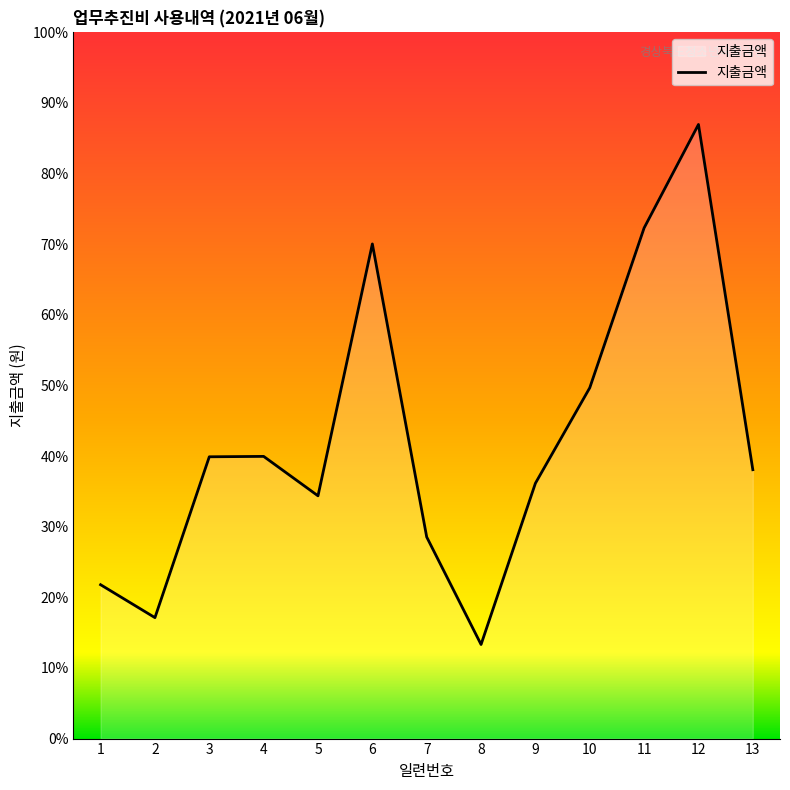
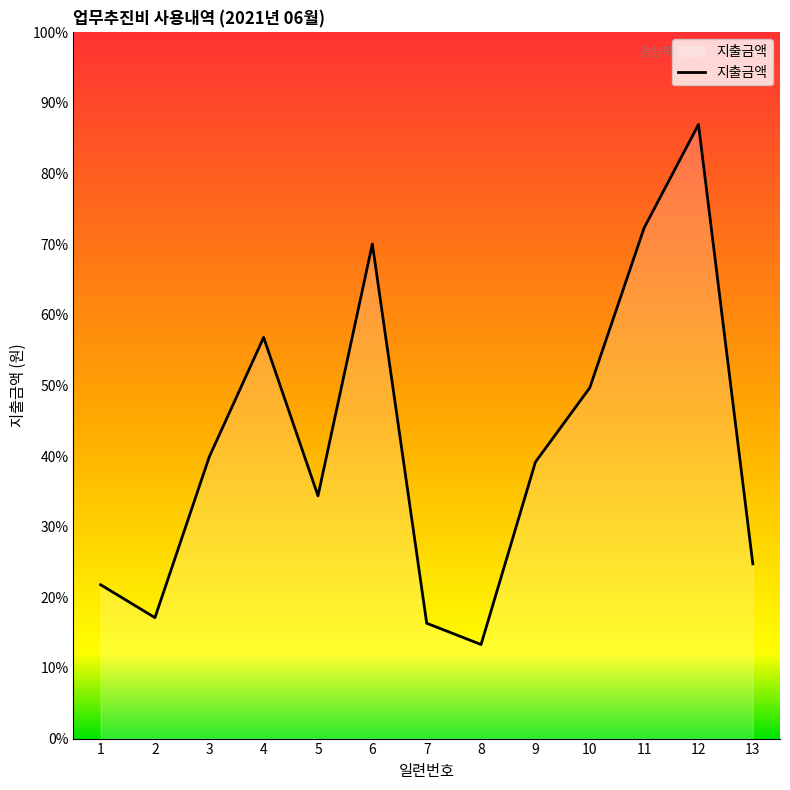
4: 40% -> 57%
7: 29% -> 16%
9: 36% -> 39%
13: 38% -> 25%
